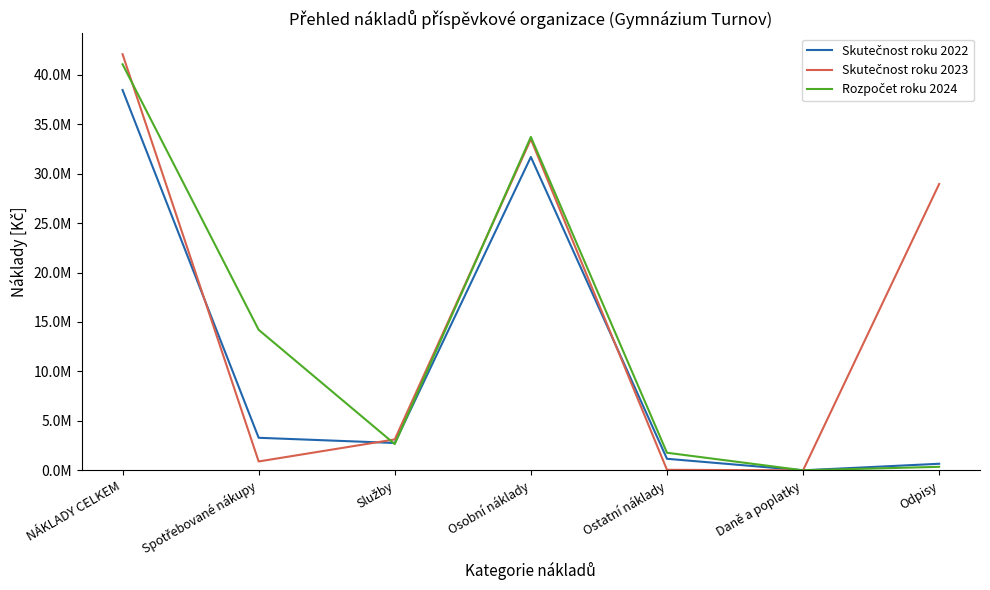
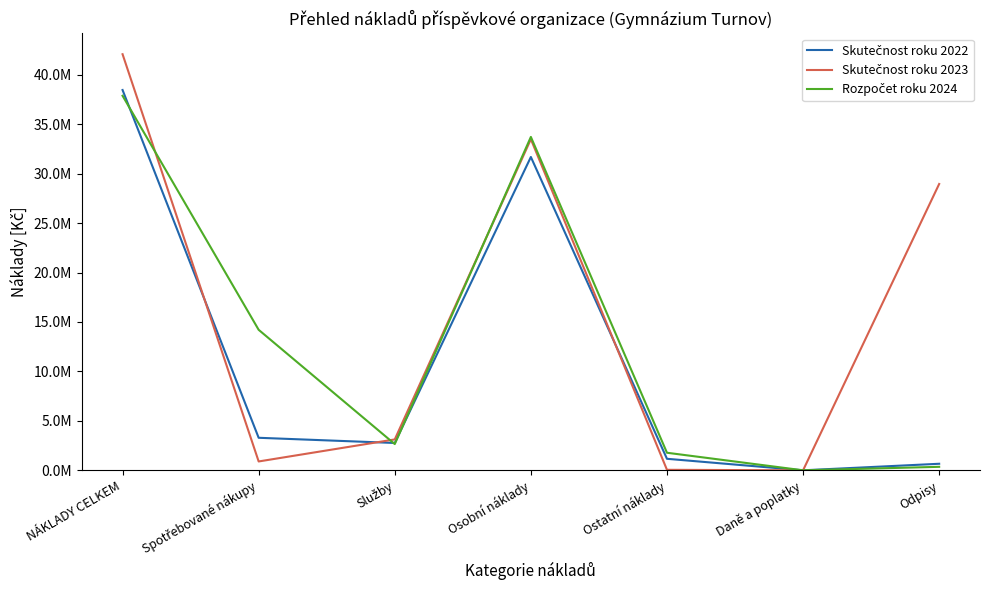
Rozpočet roku 2024, NÁKLADY CELKEM: 41000000 -> 38000000
